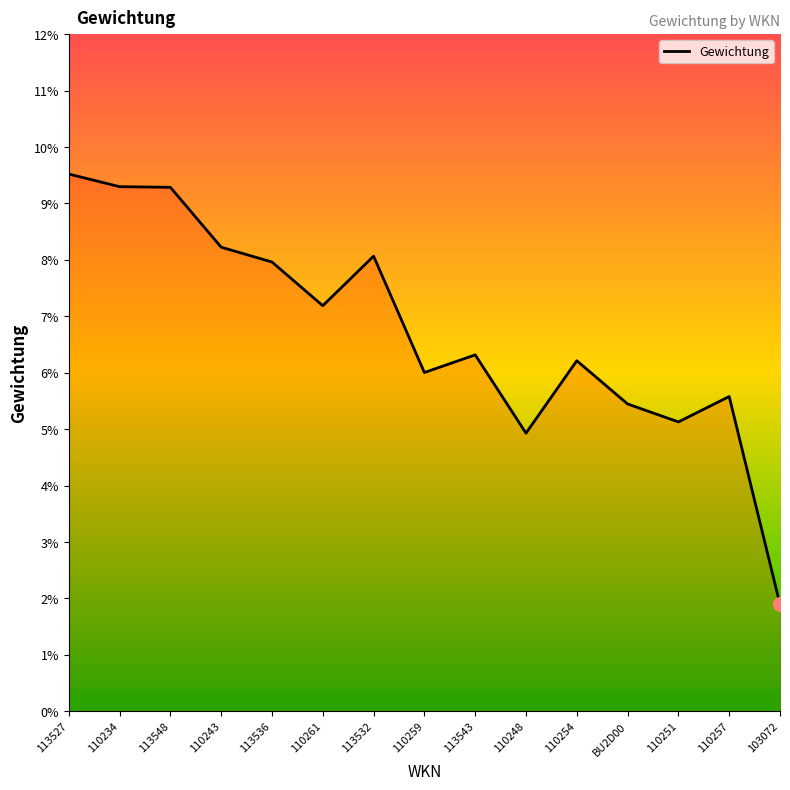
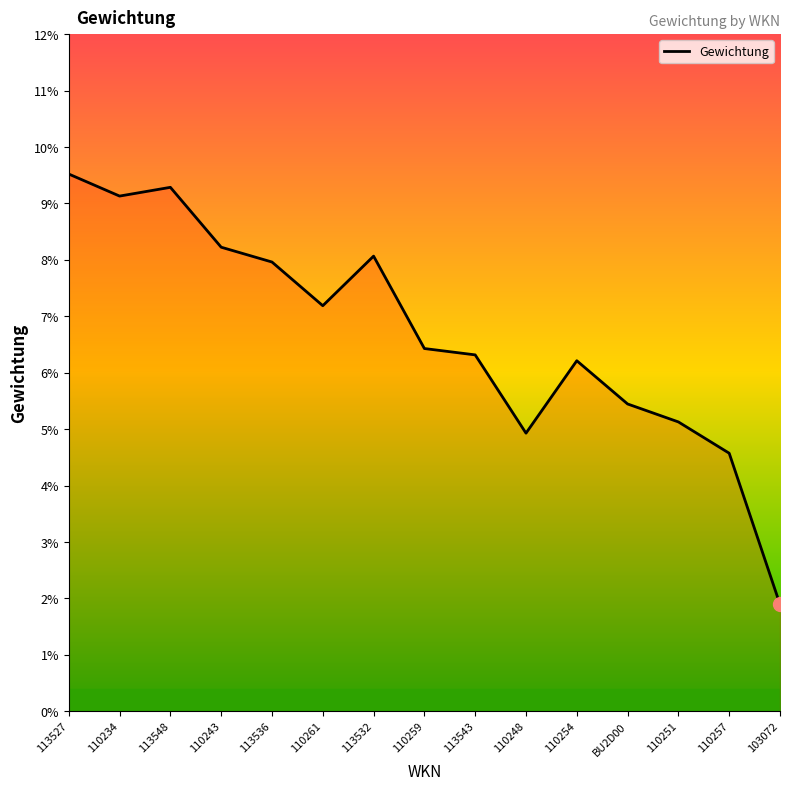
Gewichtung, 110234: 9.3% -> 9.1%
Gewichtung, 110259: 6.0% -> 6.4%
Gewichtung, 110257: 5.6% -> 4.6%
